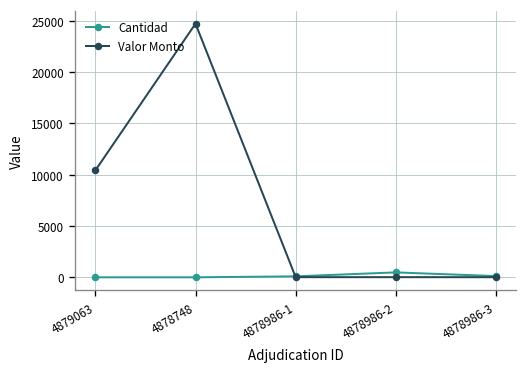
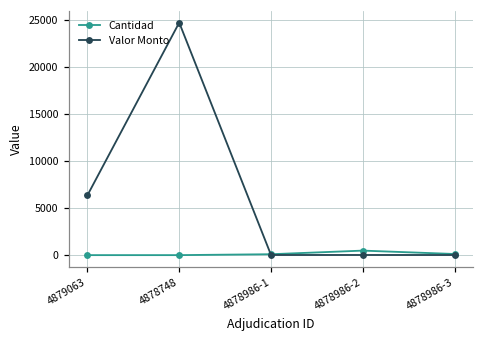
Valor Monto, 4879063: 10000 -> 6000
